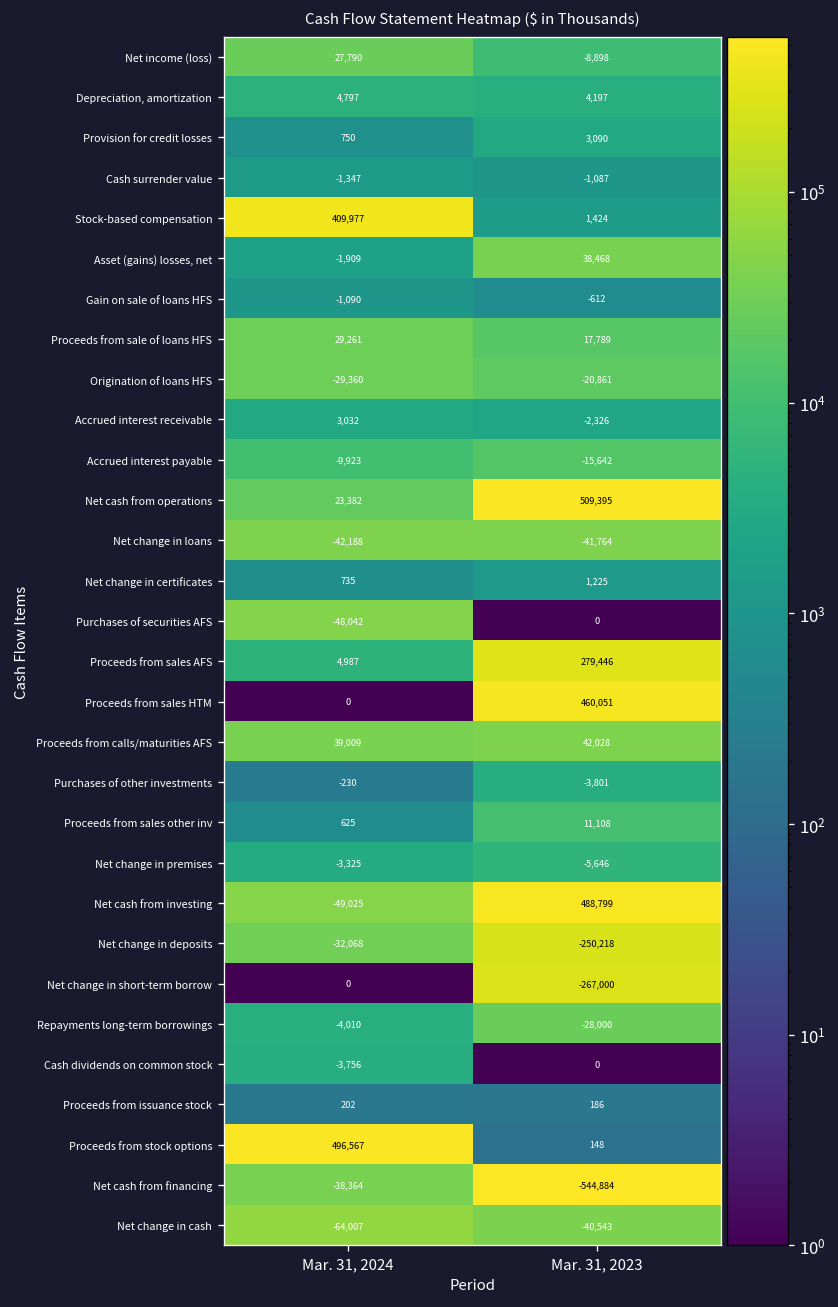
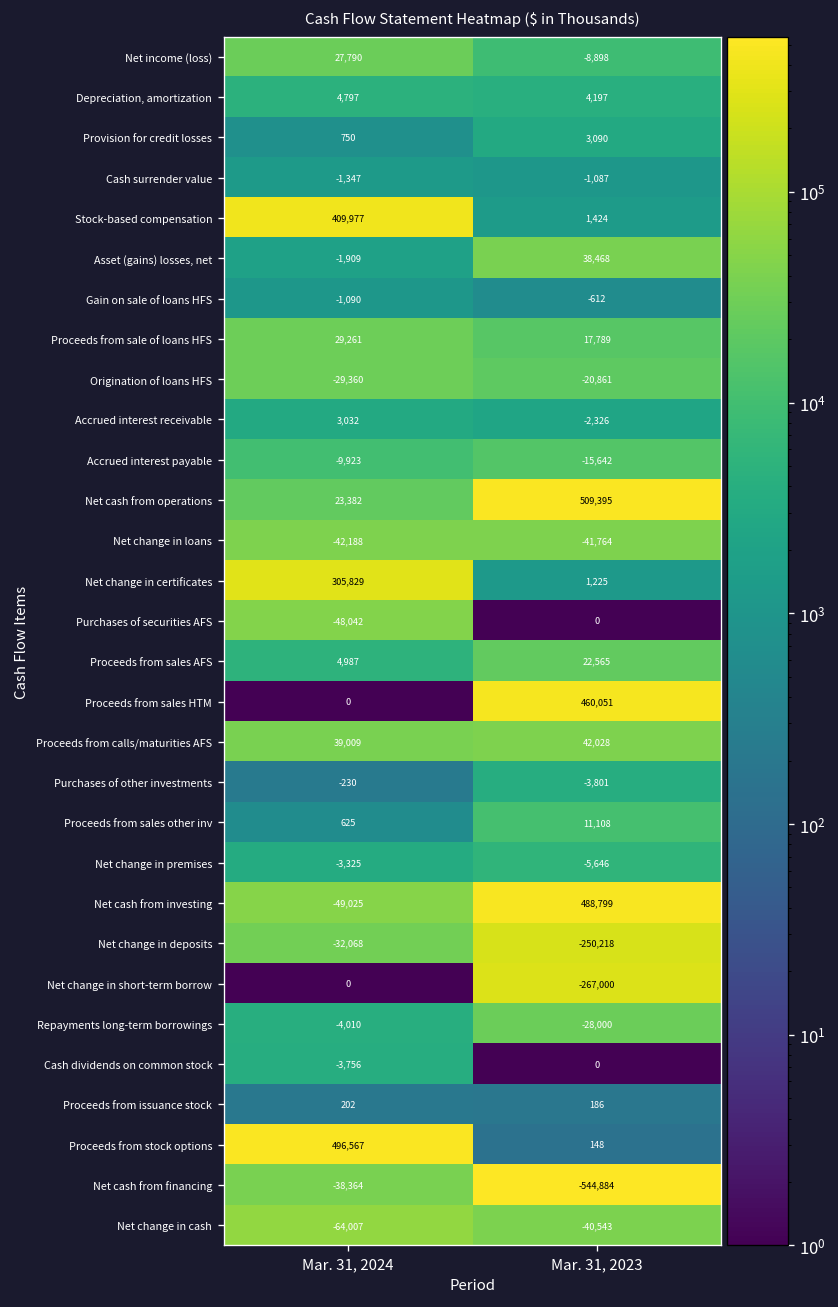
Net change in certificates, Mar. 31, 2024: 735 -> 305,829
Proceeds from sales AFS, Mar. 31, 2023: 279,446 -> 22,565
